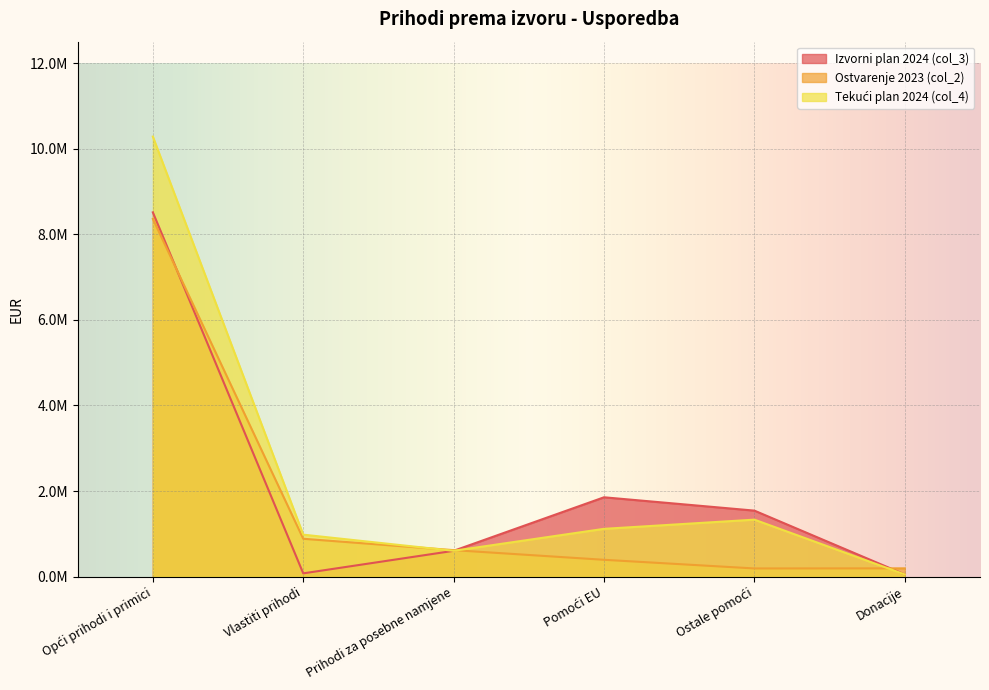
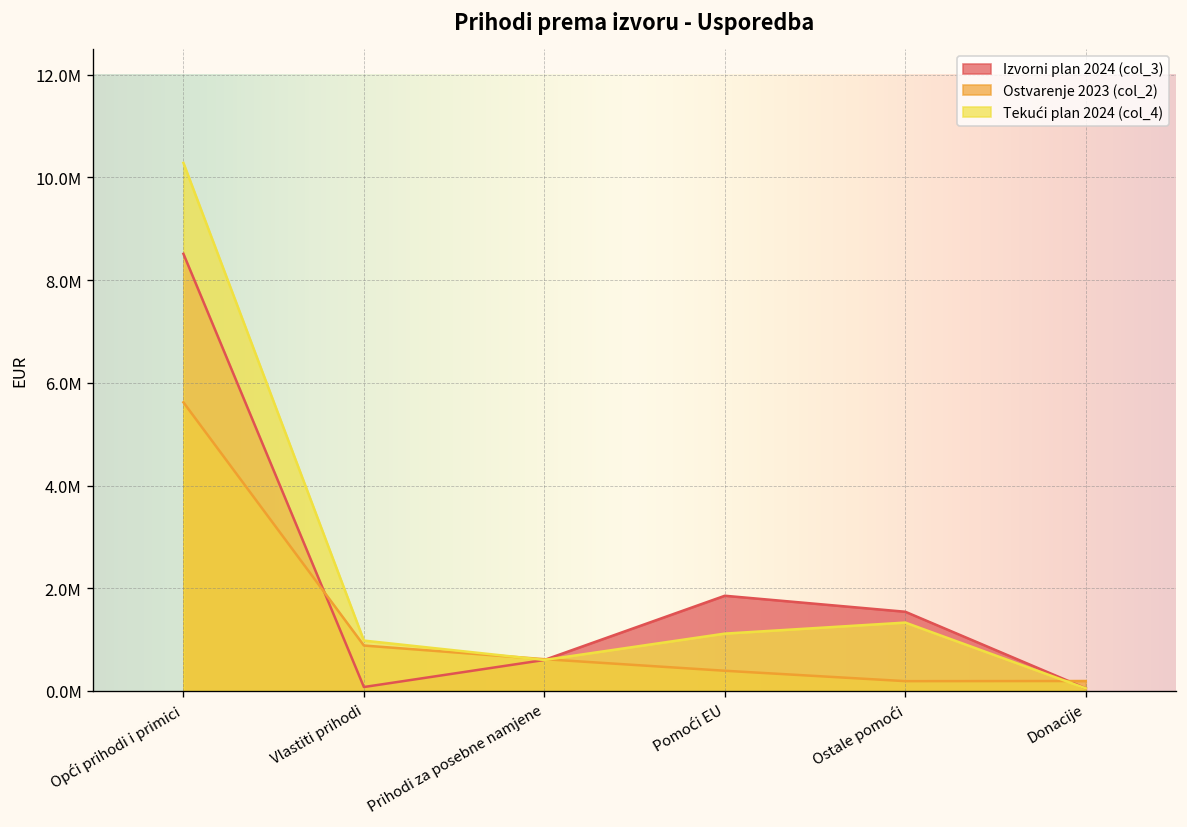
Ostvarenje 2023 (col_2), Opći prihodi i primici: 8400000 -> 5600000
